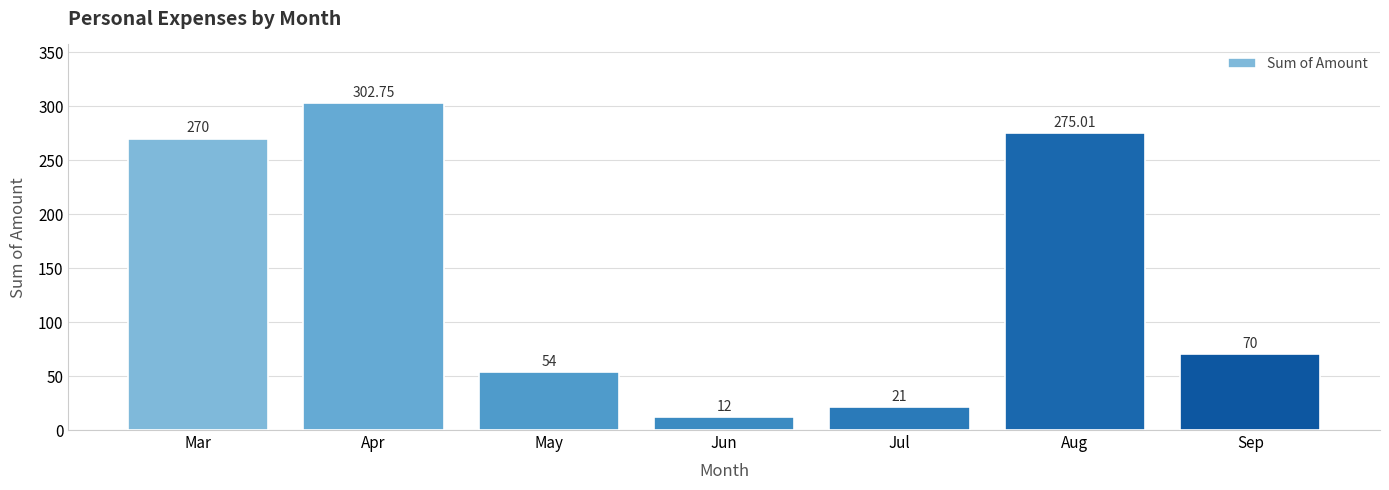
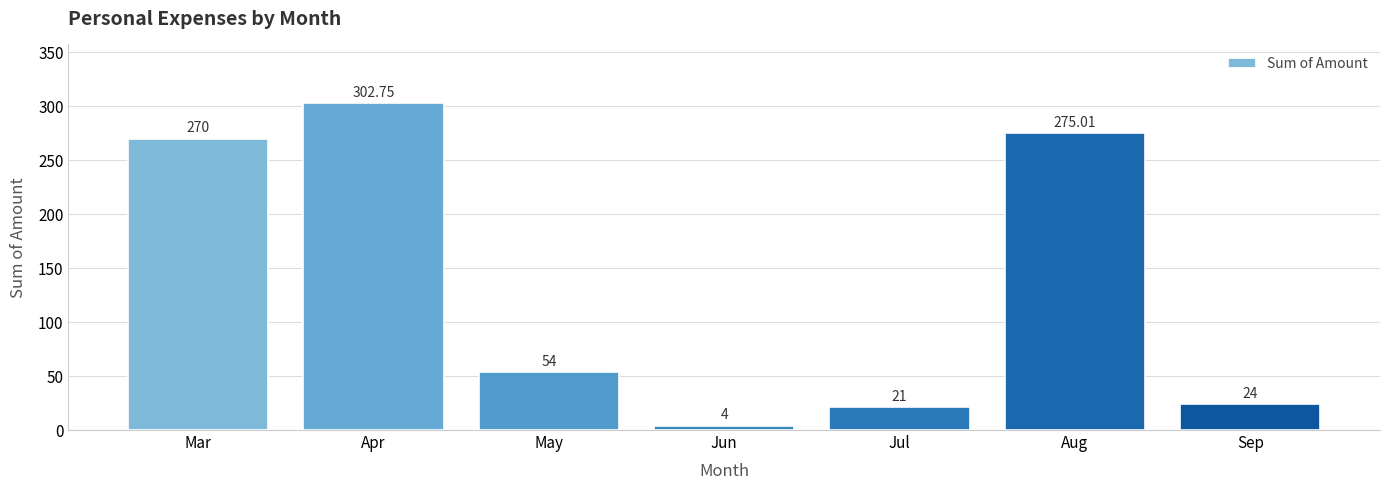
Jun: 12 -> 4
Sep: 70 -> 24
